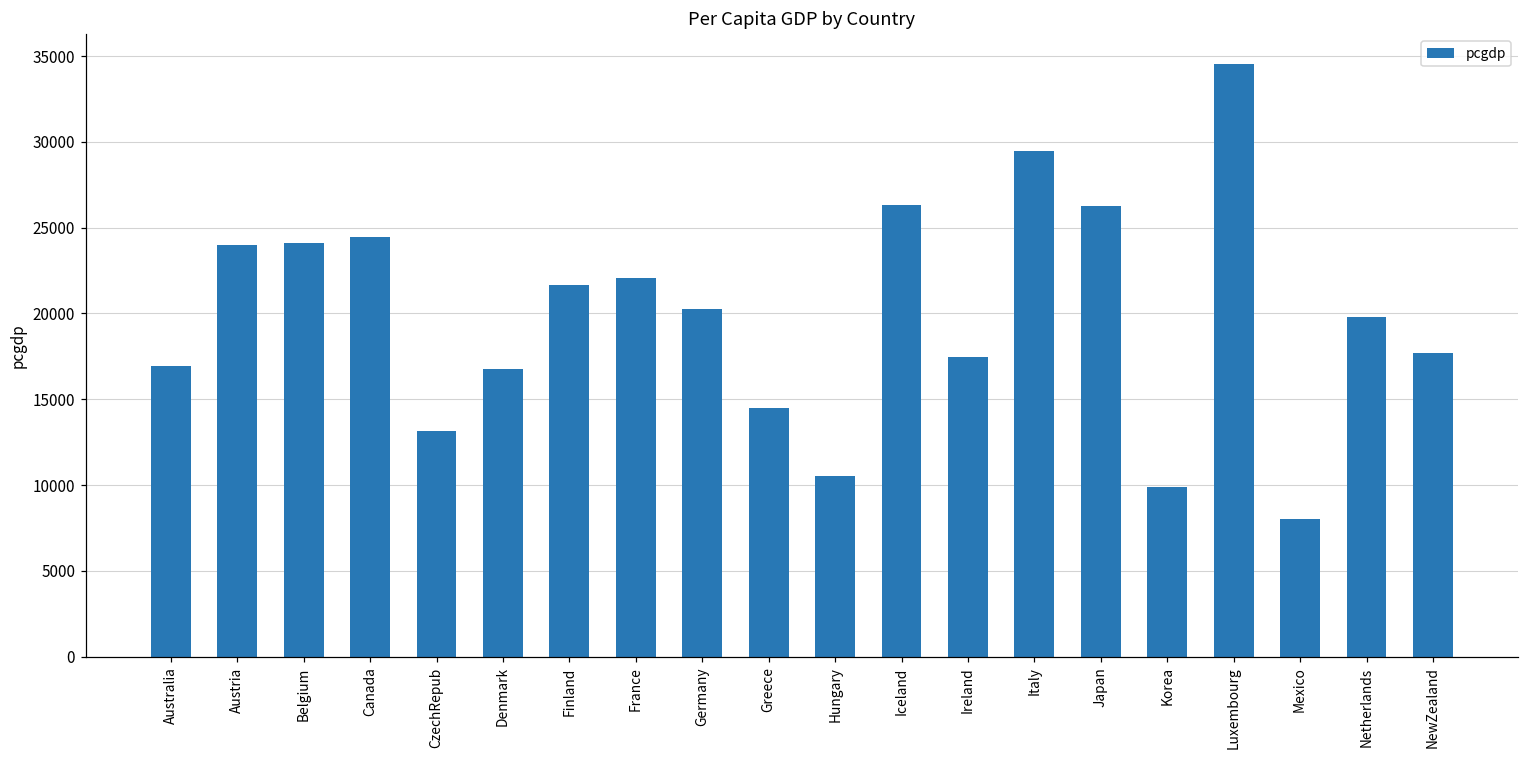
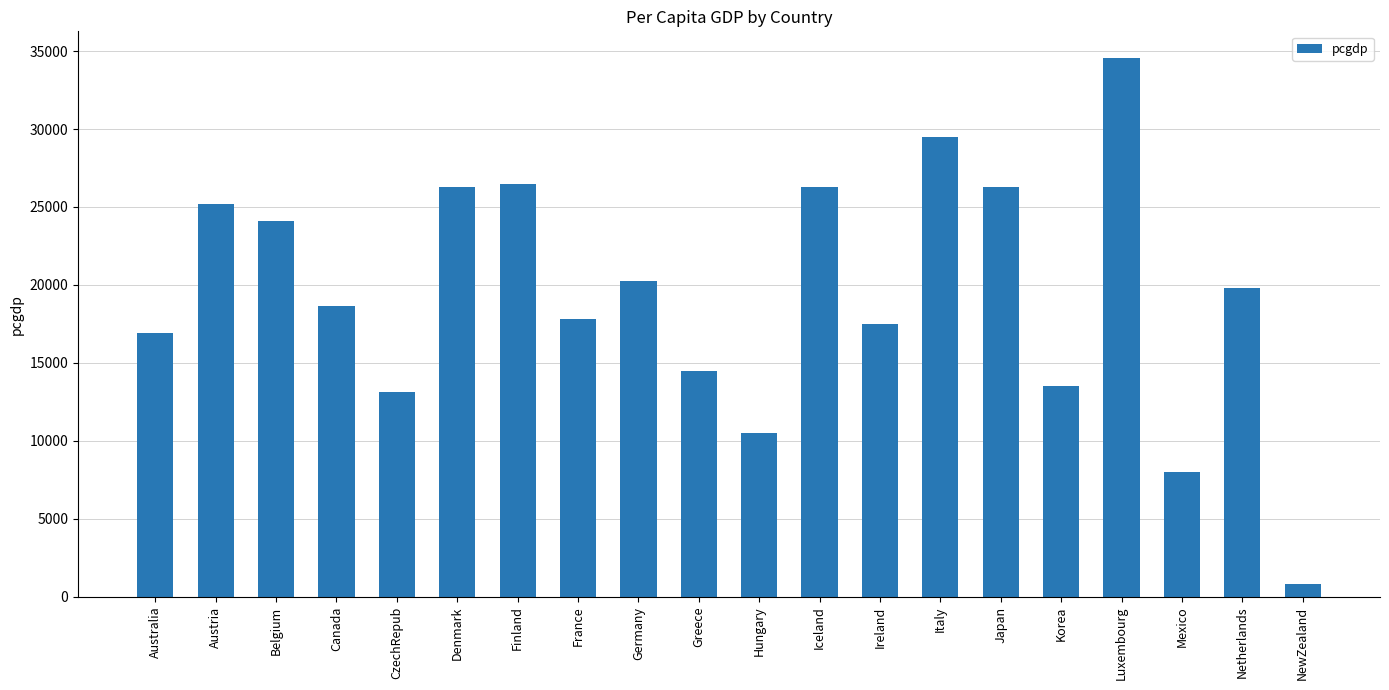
Austria: 24000 -> 25200
Canada: 24500 -> 18700
Denmark: 16800 -> 26300
Finland: 21700 -> 26500
France: 22100 -> 17800
Korea: 9900 -> 13500
NewZealand: 17700 -> 800
